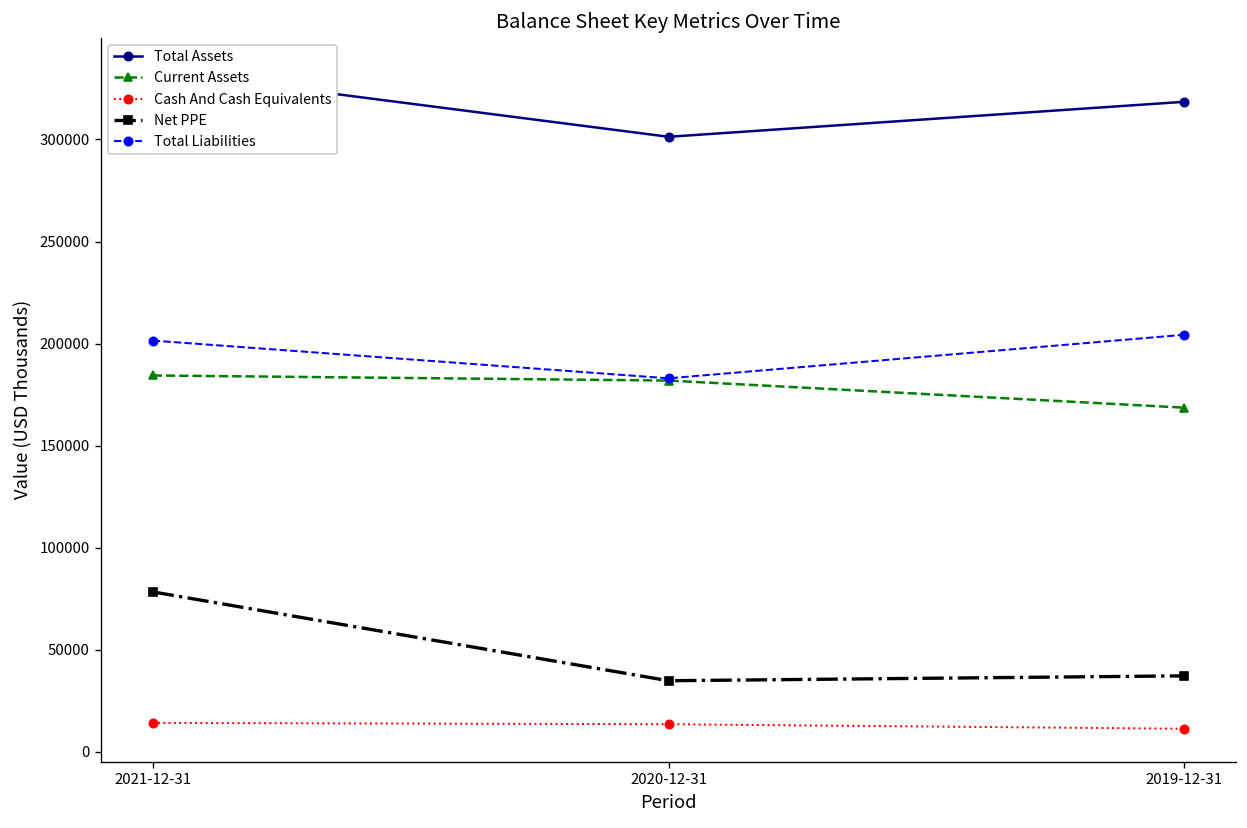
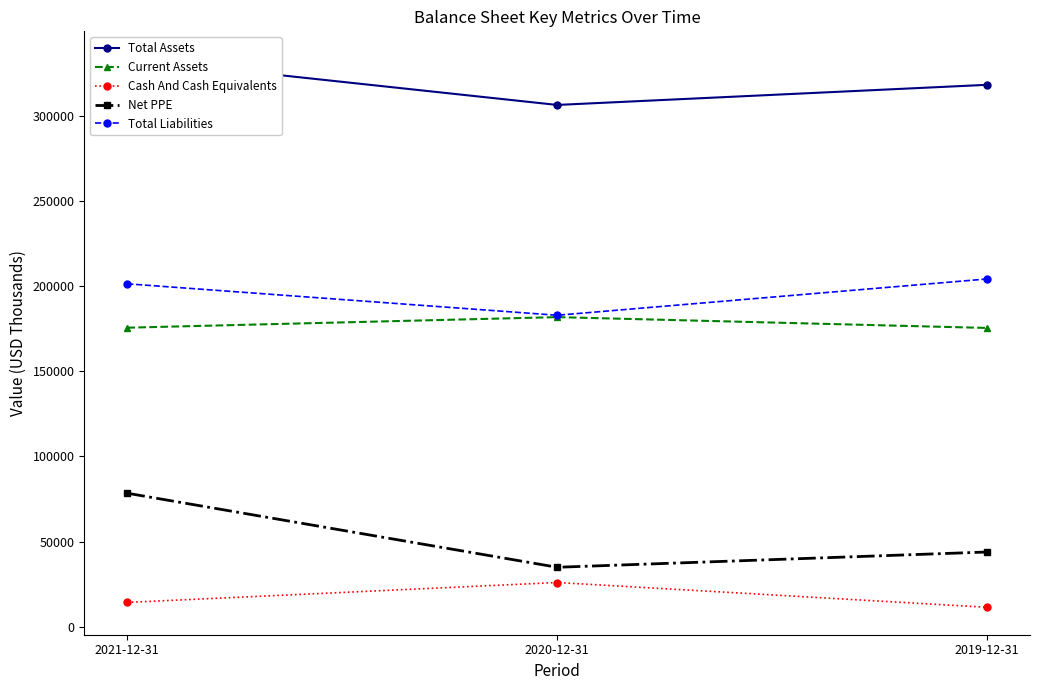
Current Assets, 2021-12-31: 184000 -> 176000
Total Assets, 2020-12-31: 301000 -> 307000
Cash And Cash Equivalents, 2020-12-31: 14000 -> 26000
Current Assets, 2019-12-31: 169000 -> 176000
Net PPE, 2019-12-31: 37000 -> 44000
